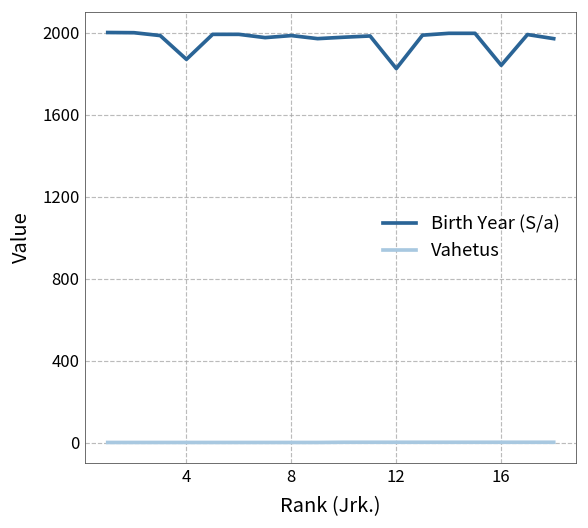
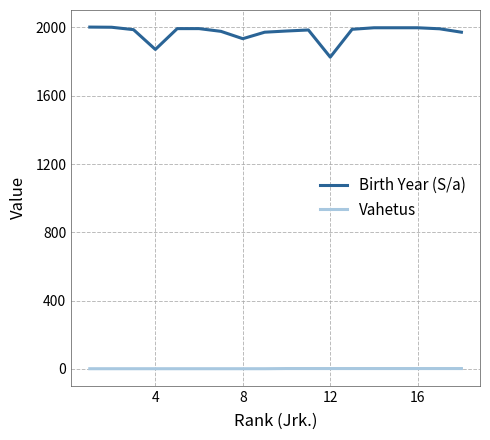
Birth Year (S/a), 8: 1990 -> 1930
Birth Year (S/a), 16: 1840 -> 2000
